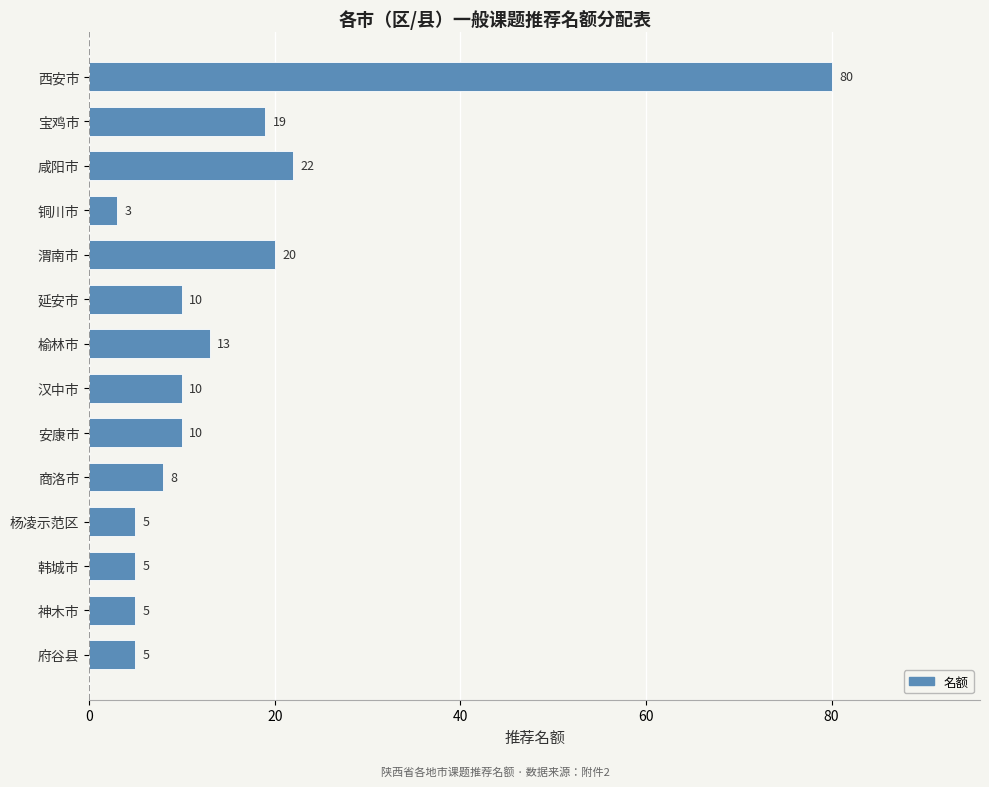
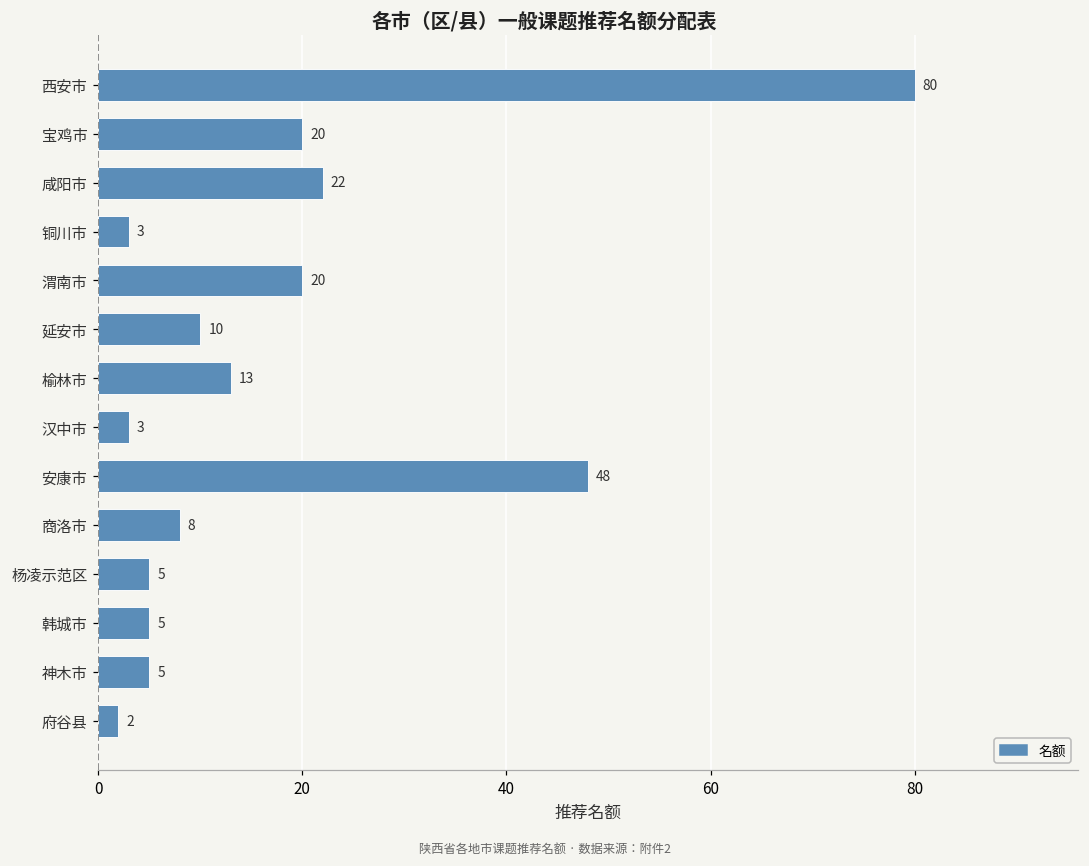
宝鸡市: 19 -> 20
汉中市: 10 -> 3
安康市: 10 -> 48
府谷县: 5 -> 2
